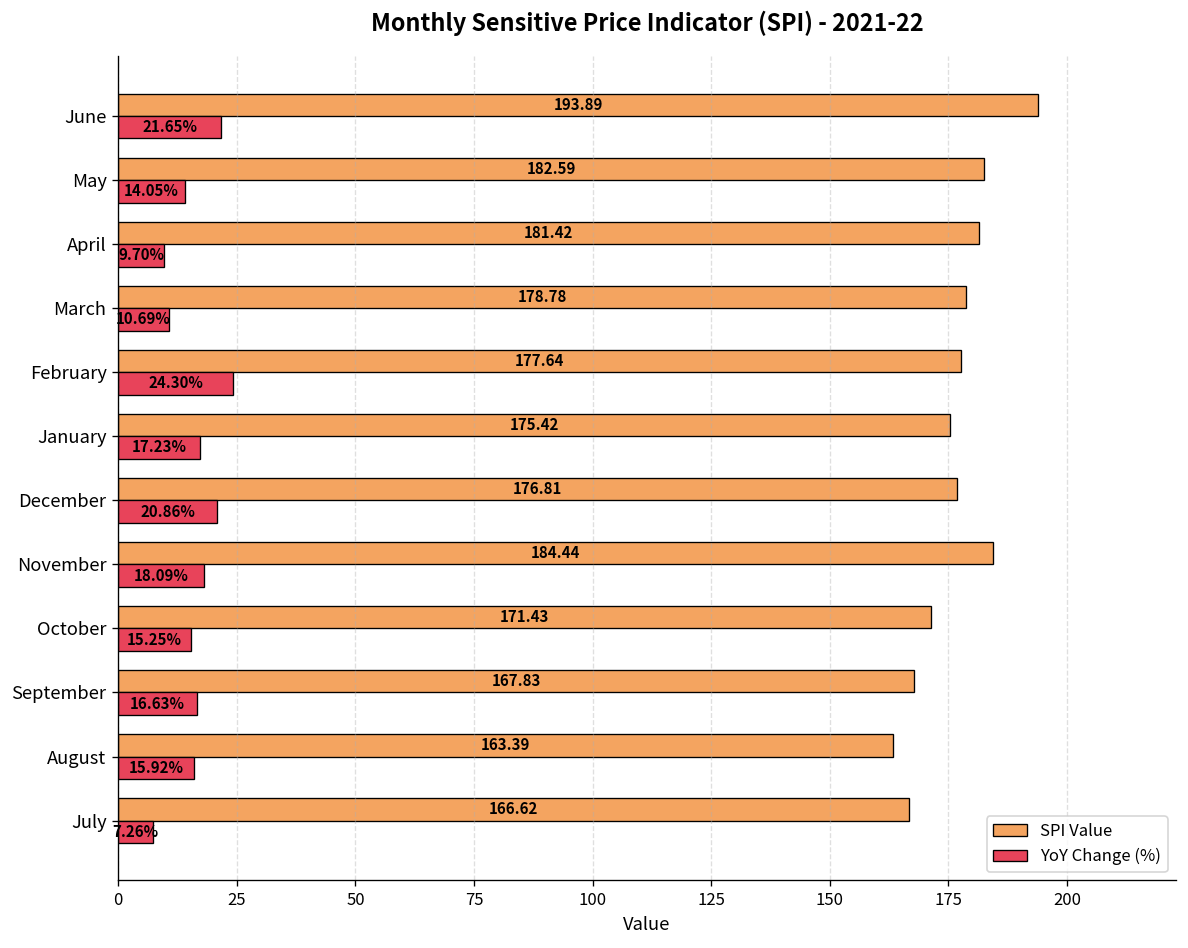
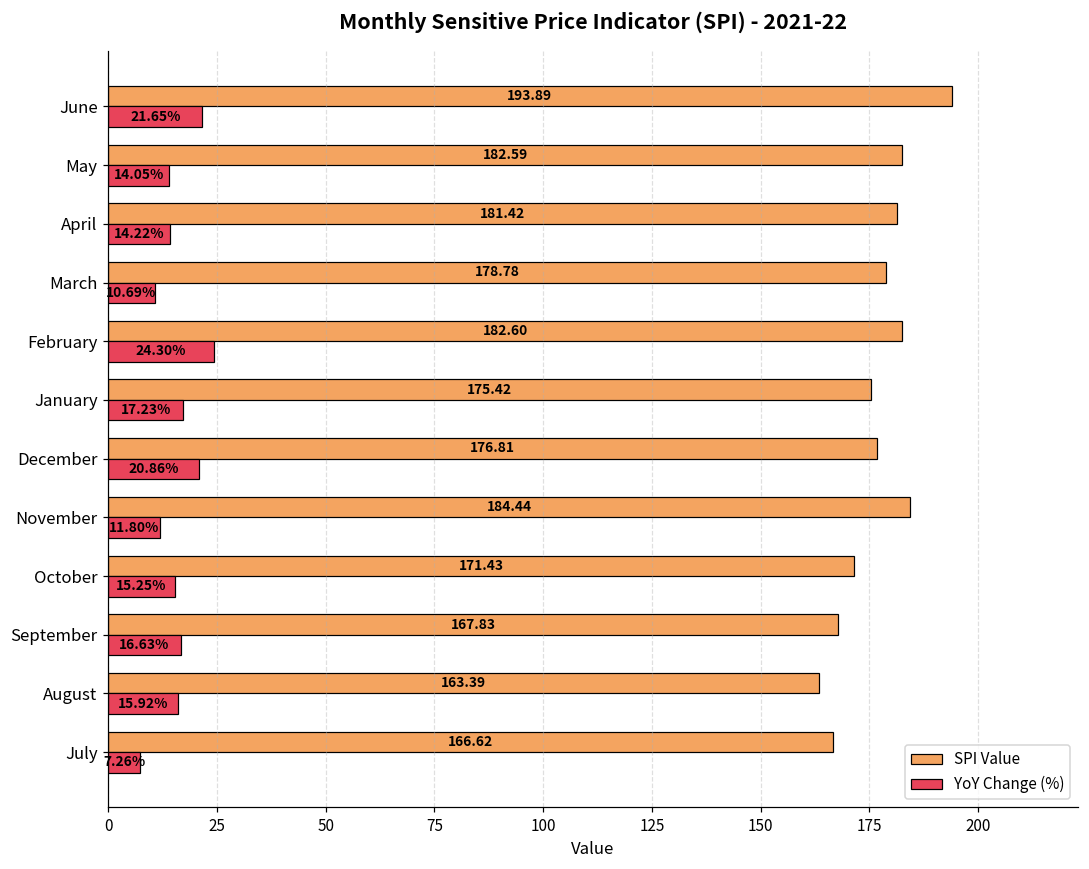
YoY Change (%), April: 9.70% -> 14.22%
SPI Value, February: 177.64 -> 182.60
YoY Change (%), November: 18.09% -> 11.80%
